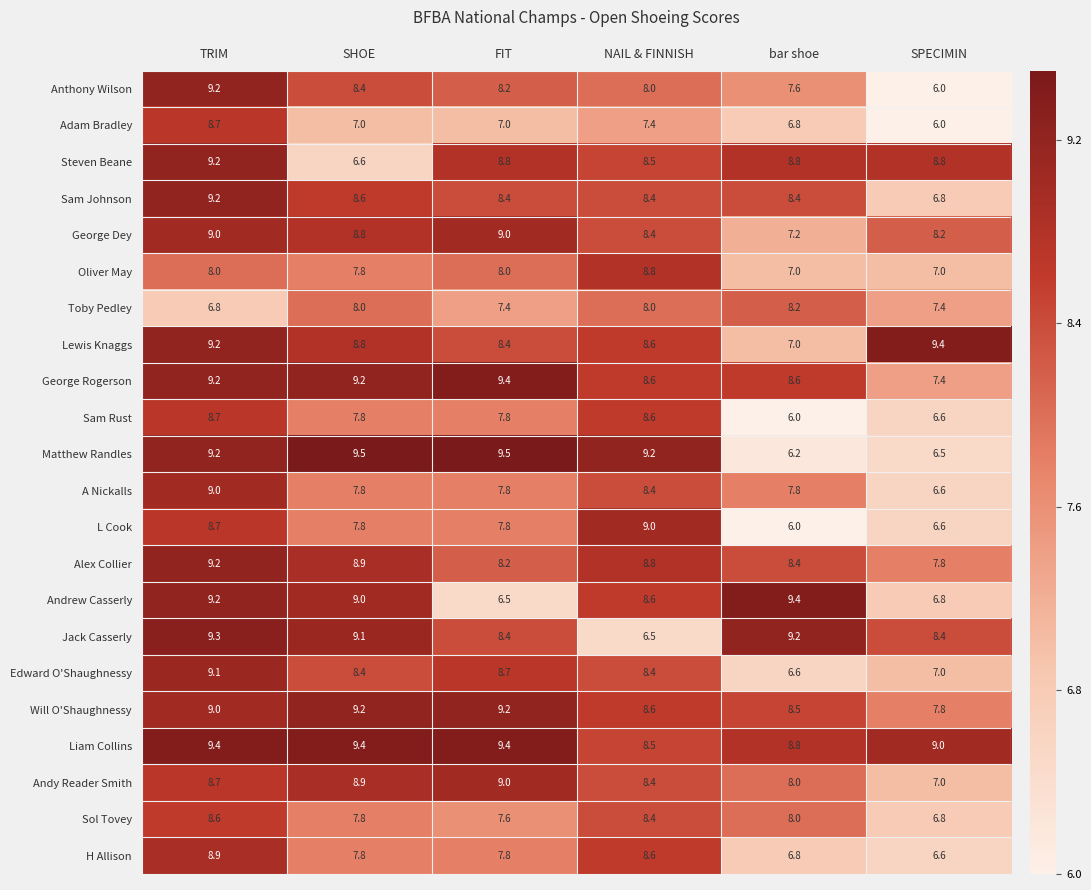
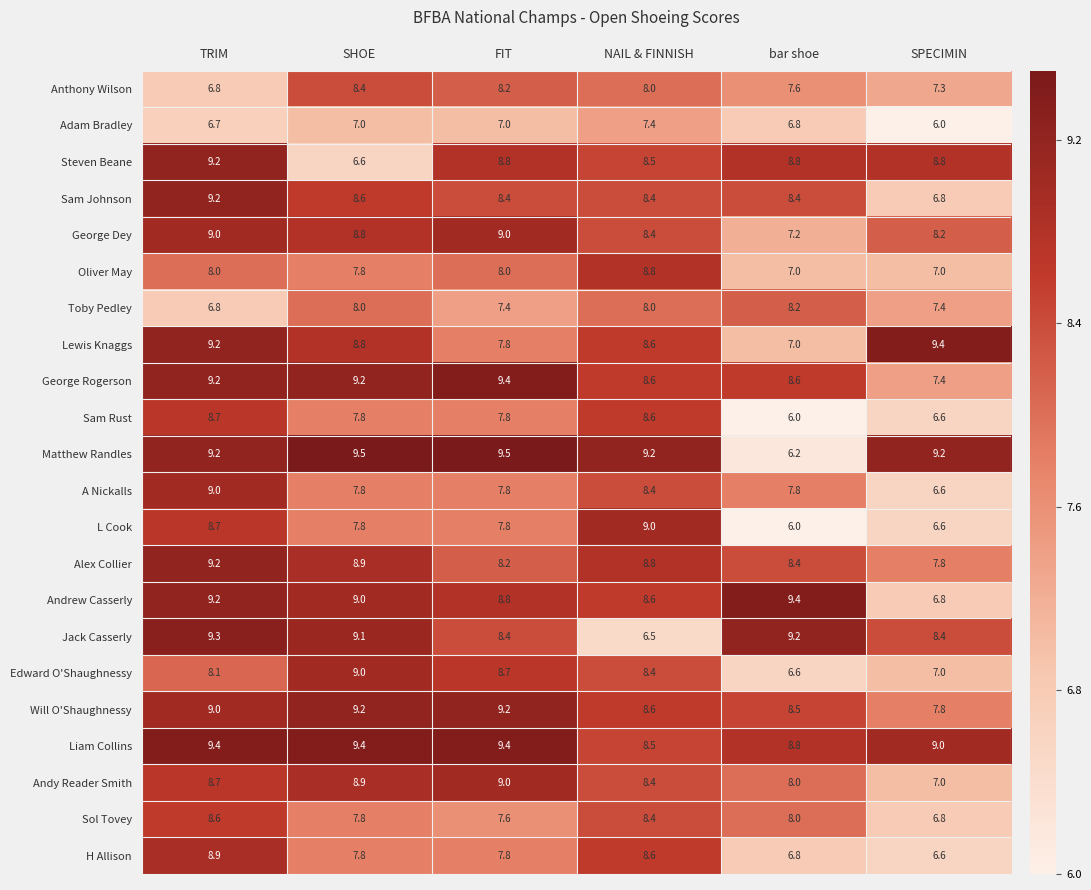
Anthony Wilson, TRIM: 9.2 -> 6.8
Anthony Wilson, SPECIMIN: 6.0 -> 7.3
Adam Bradley, TRIM: 8.7 -> 6.7
Lewis Knaggs, FIT: 8.4 -> 7.8
Matthew Randles, SPECIMIN: 6.5 -> 9.2
Andrew Casserly, FIT: 6.5 -> 8.8
Edward O'Shaughnessy, TRIM: 9.1 -> 8.1
Edward O'Shaughnessy, SHOE: 8.4 -> 9.0
